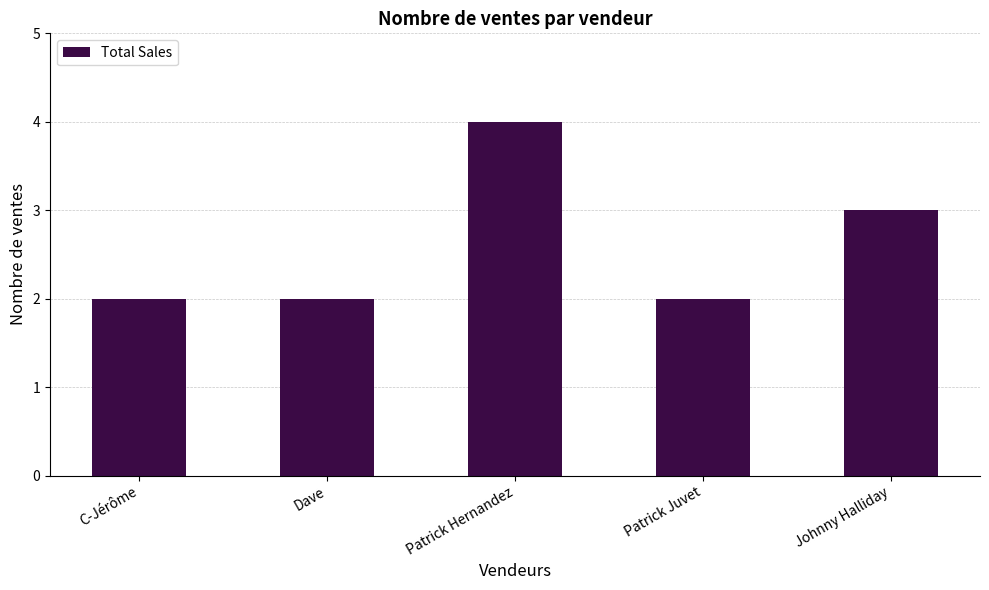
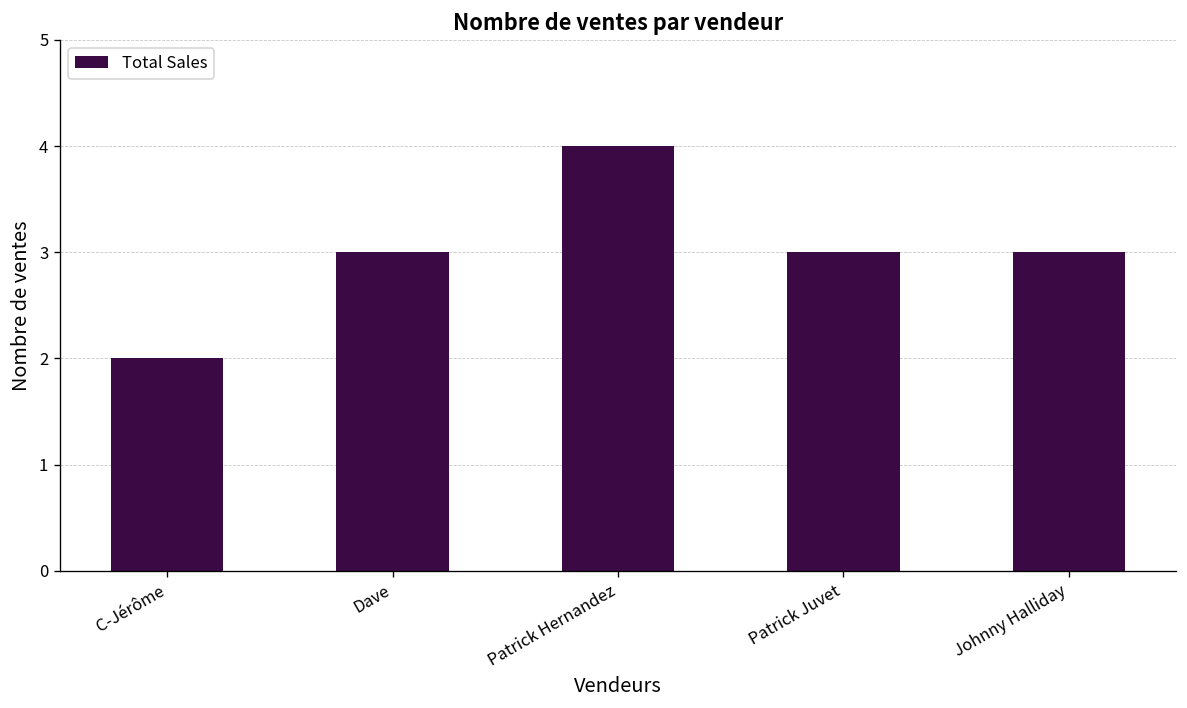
Dave: 2 -> 3
Patrick Juvet: 2 -> 3
